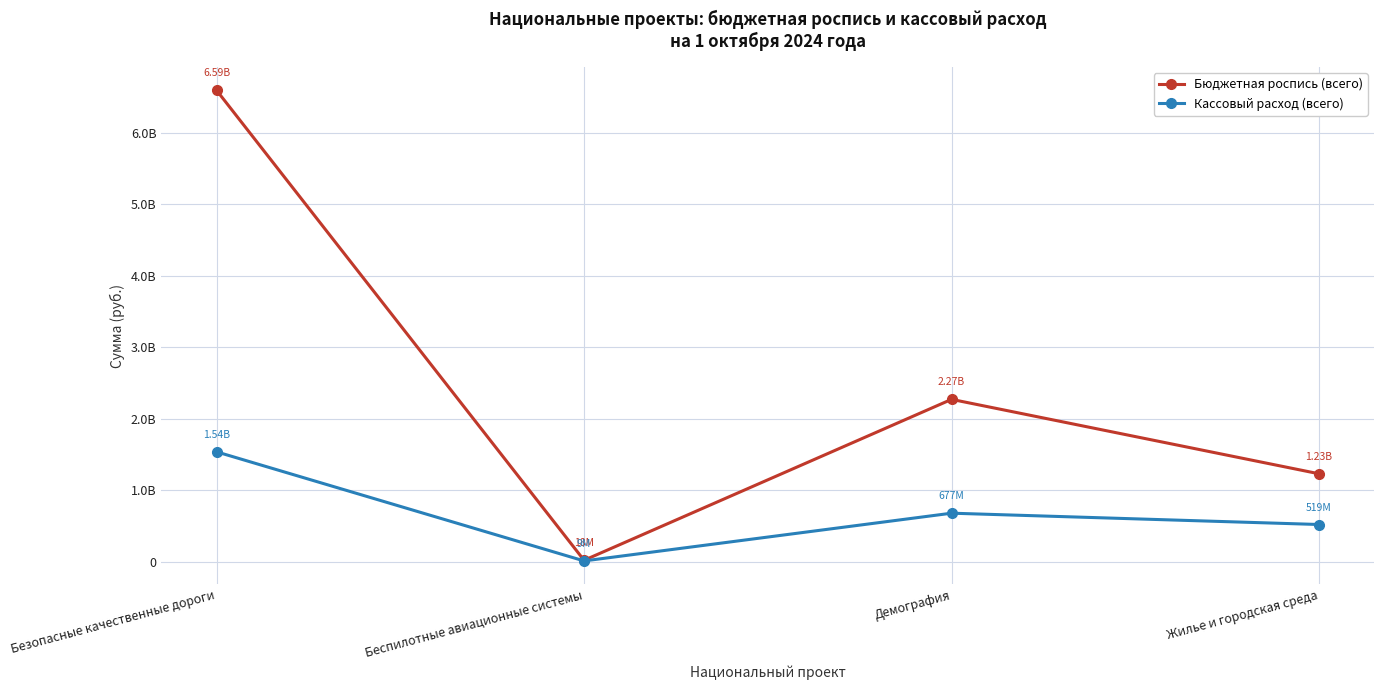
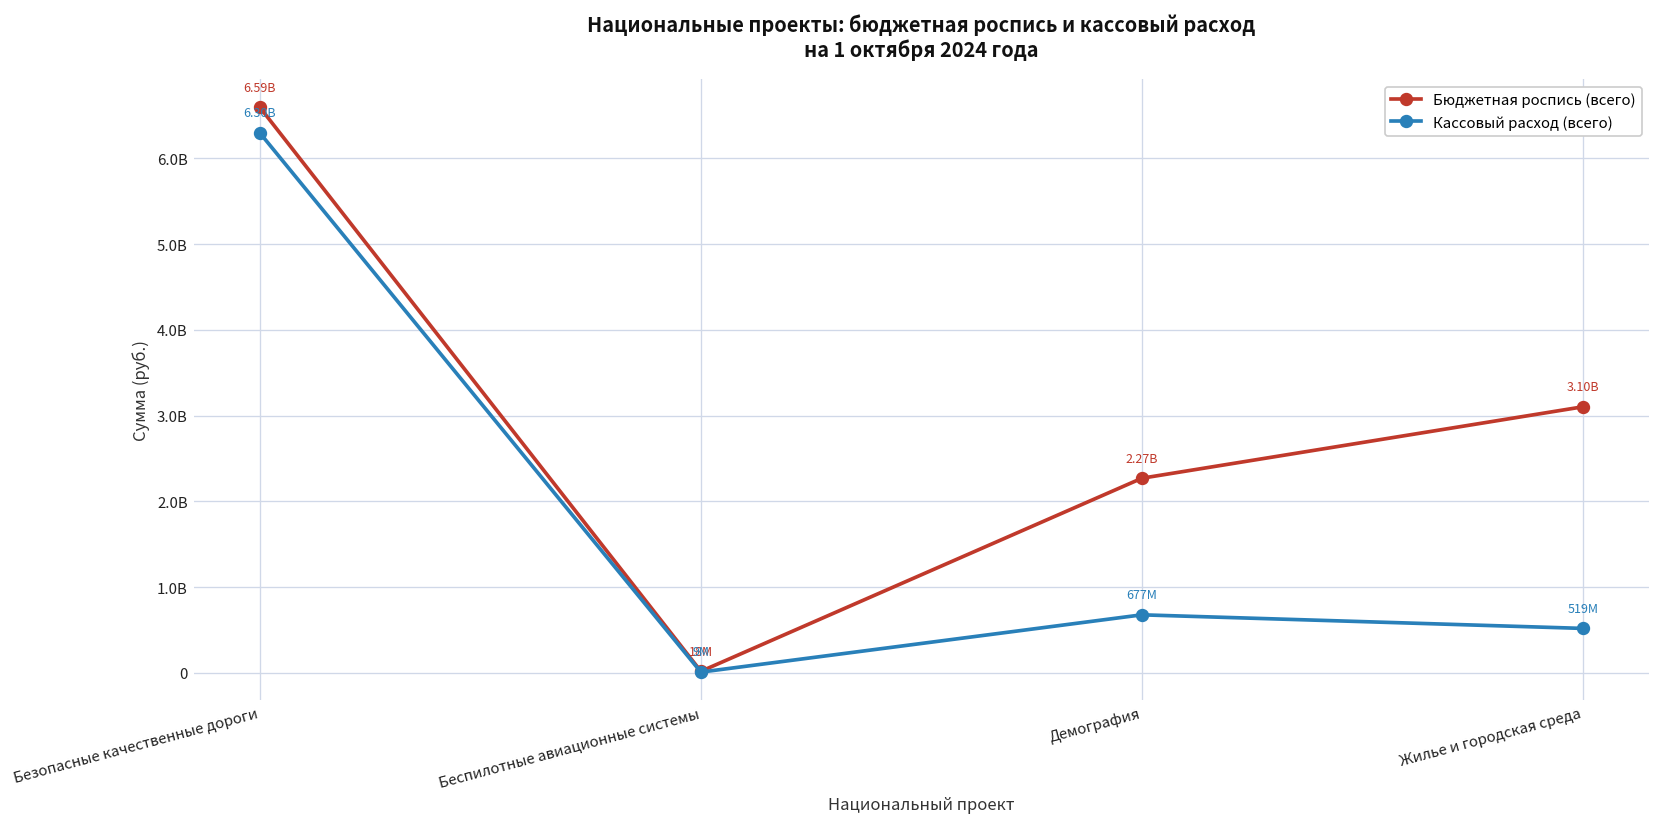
Кассовый расход (всего), Безопасные качественные дороги: 1.54B -> 6.30B
Бюджетная роспись (всего), Жилье и городская среда: 1.23B -> 3.10B
